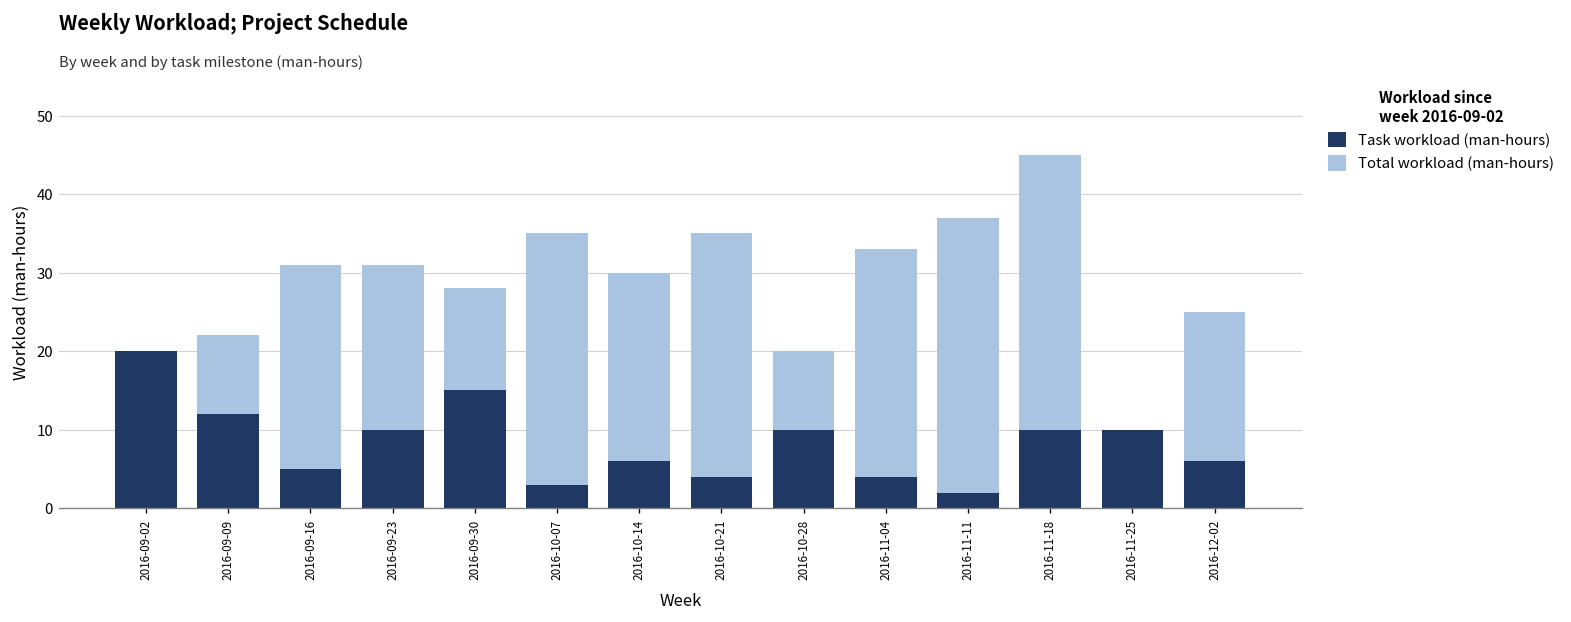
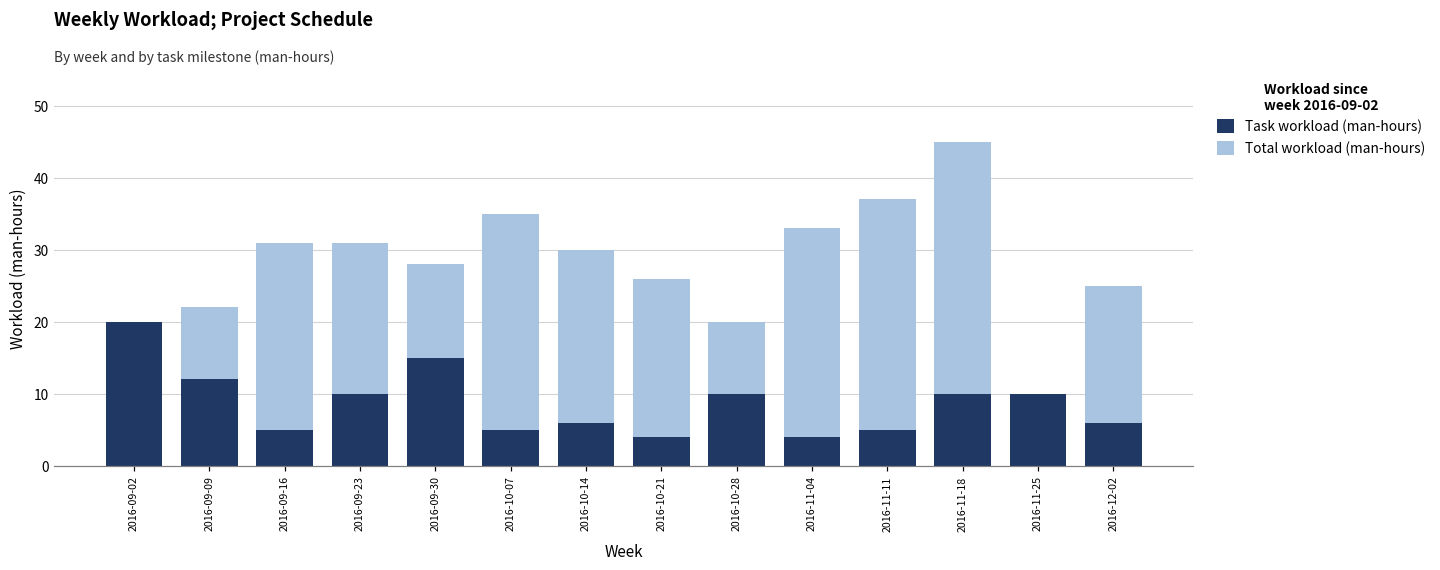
Task workload (man-hours), 2016-10-07: 3 -> 5
Total workload (man-hours), 2016-10-21: 35 -> 26
Task workload (man-hours), 2016-11-11: 2 -> 5
